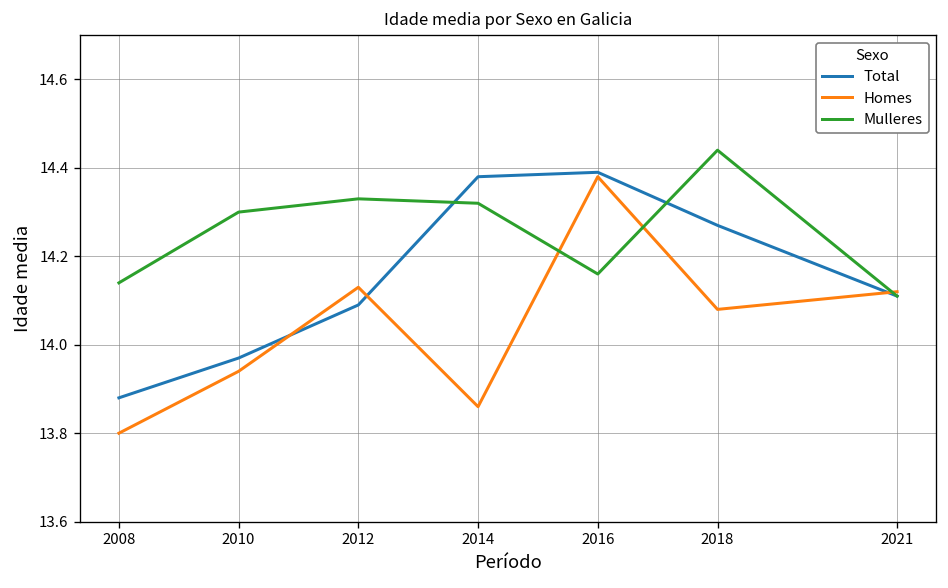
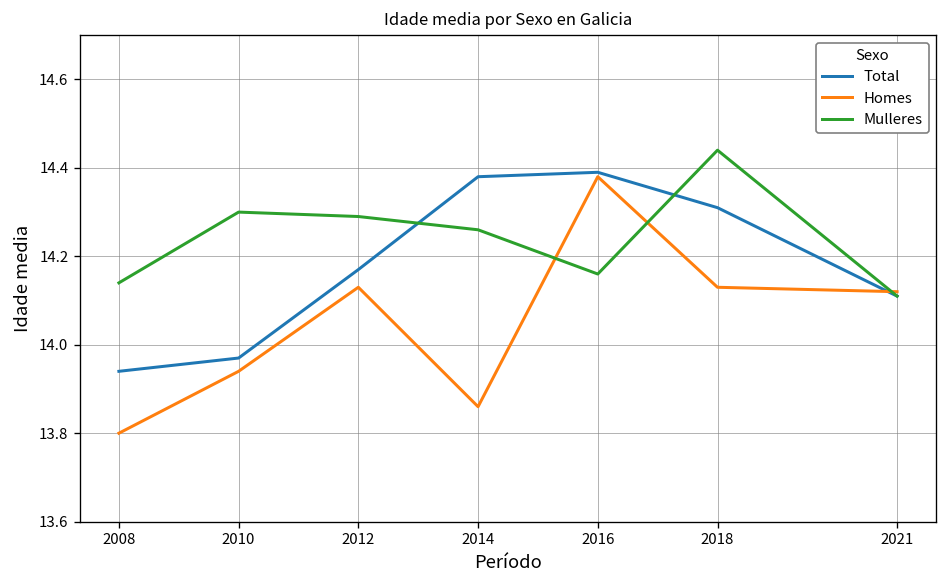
Total, 2008: 13.88 -> 13.94
Total, 2012: 14.09 -> 14.17
Mulleres, 2012: 14.33 -> 14.29
Mulleres, 2014: 14.32 -> 14.26
Total, 2018: 14.27 -> 14.31
Homes, 2018: 14.08 -> 14.13
